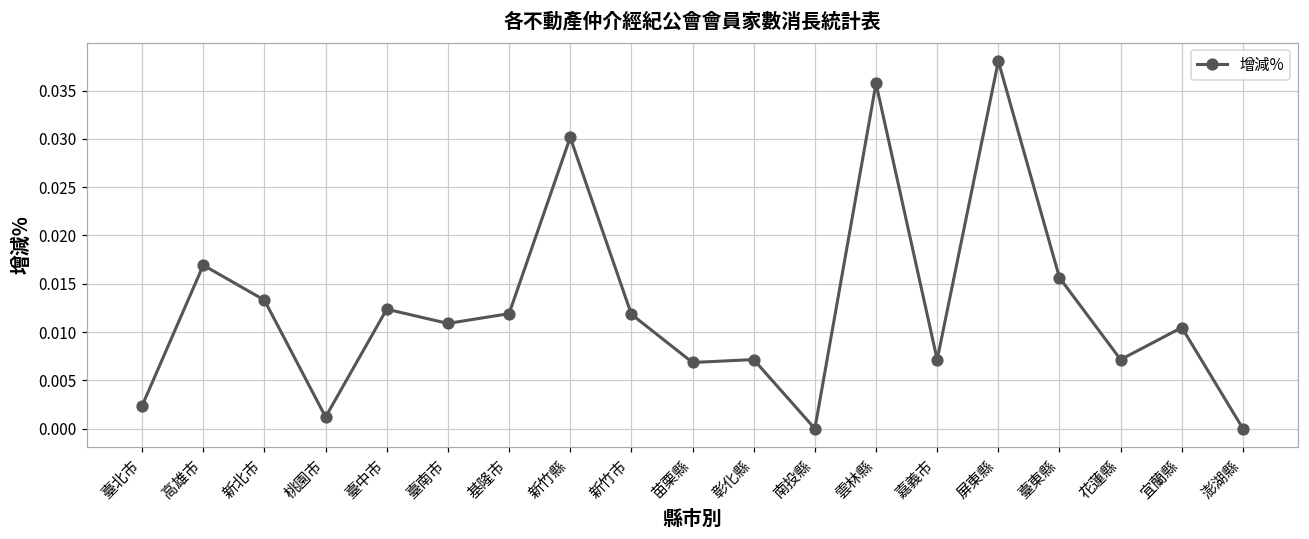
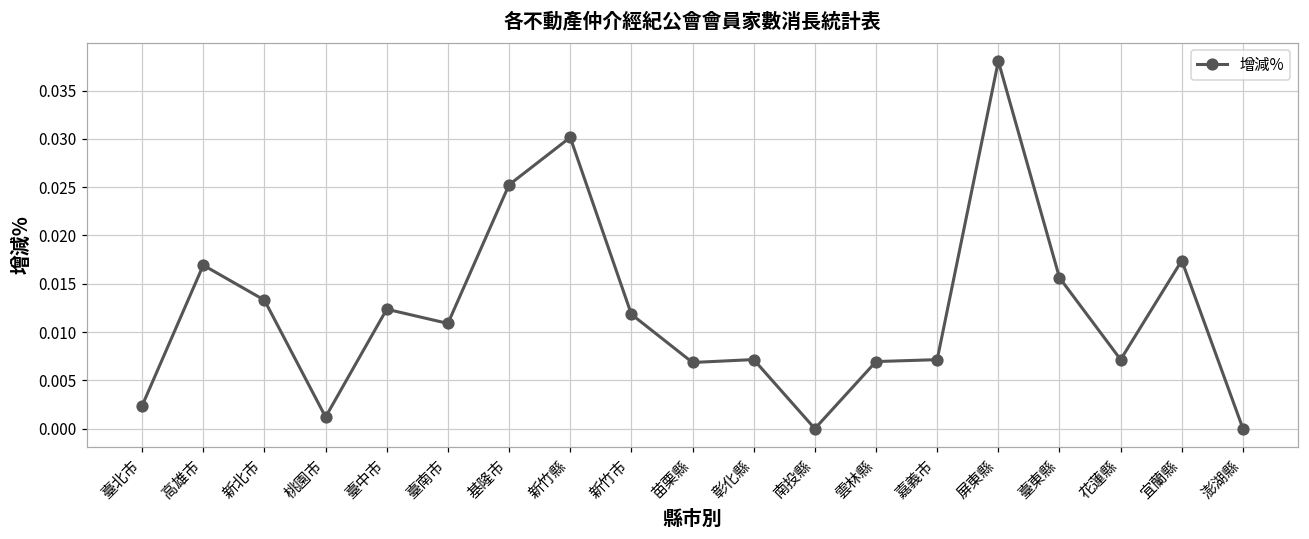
基隆市: 0.012 -> 0.025
雲林縣: 0.036 -> 0.007
宜蘭縣: 0.010 -> 0.017
